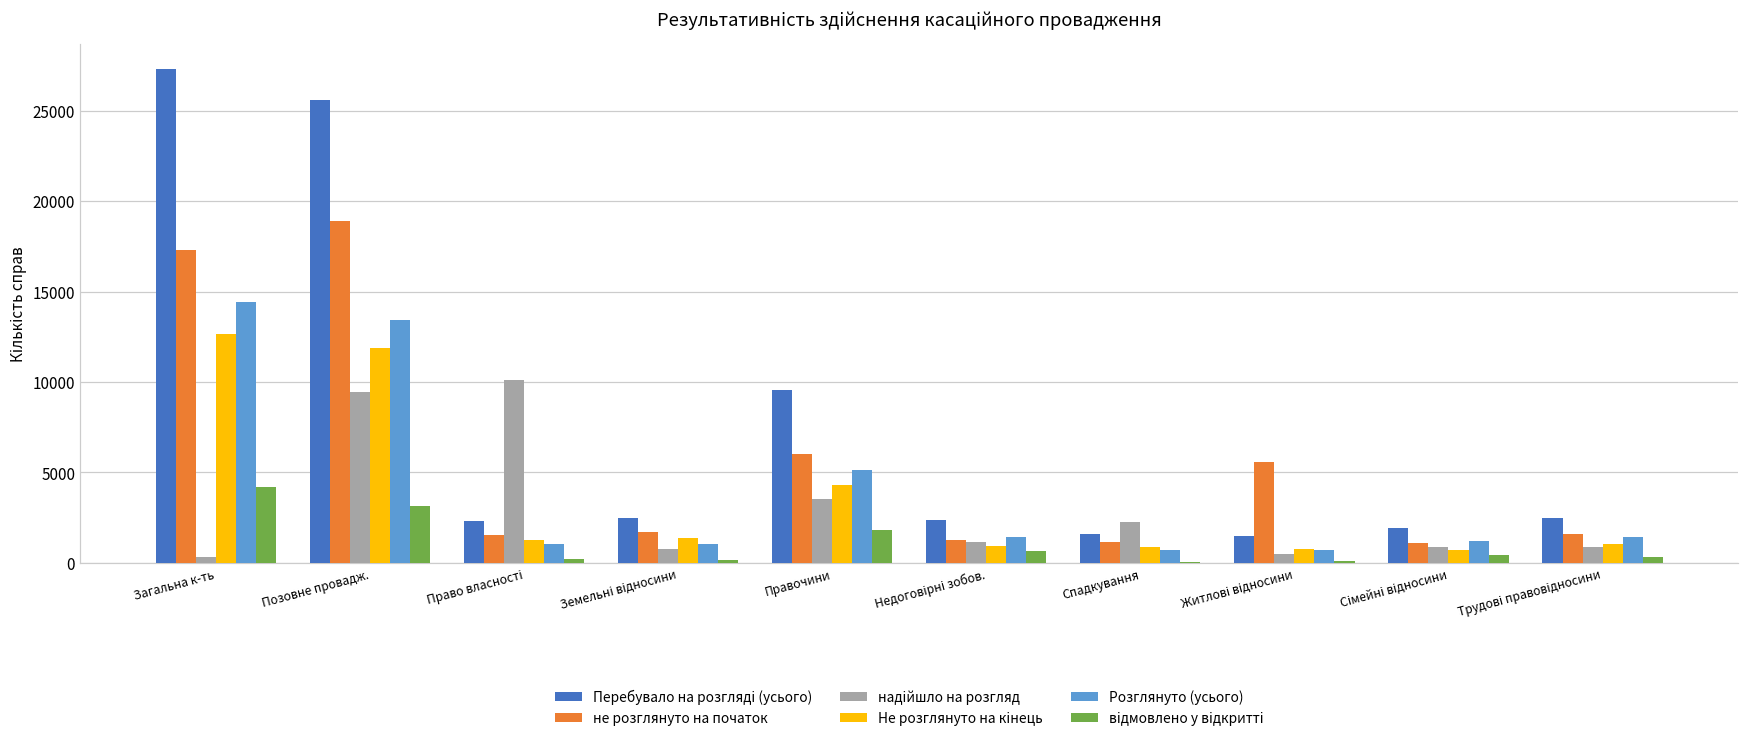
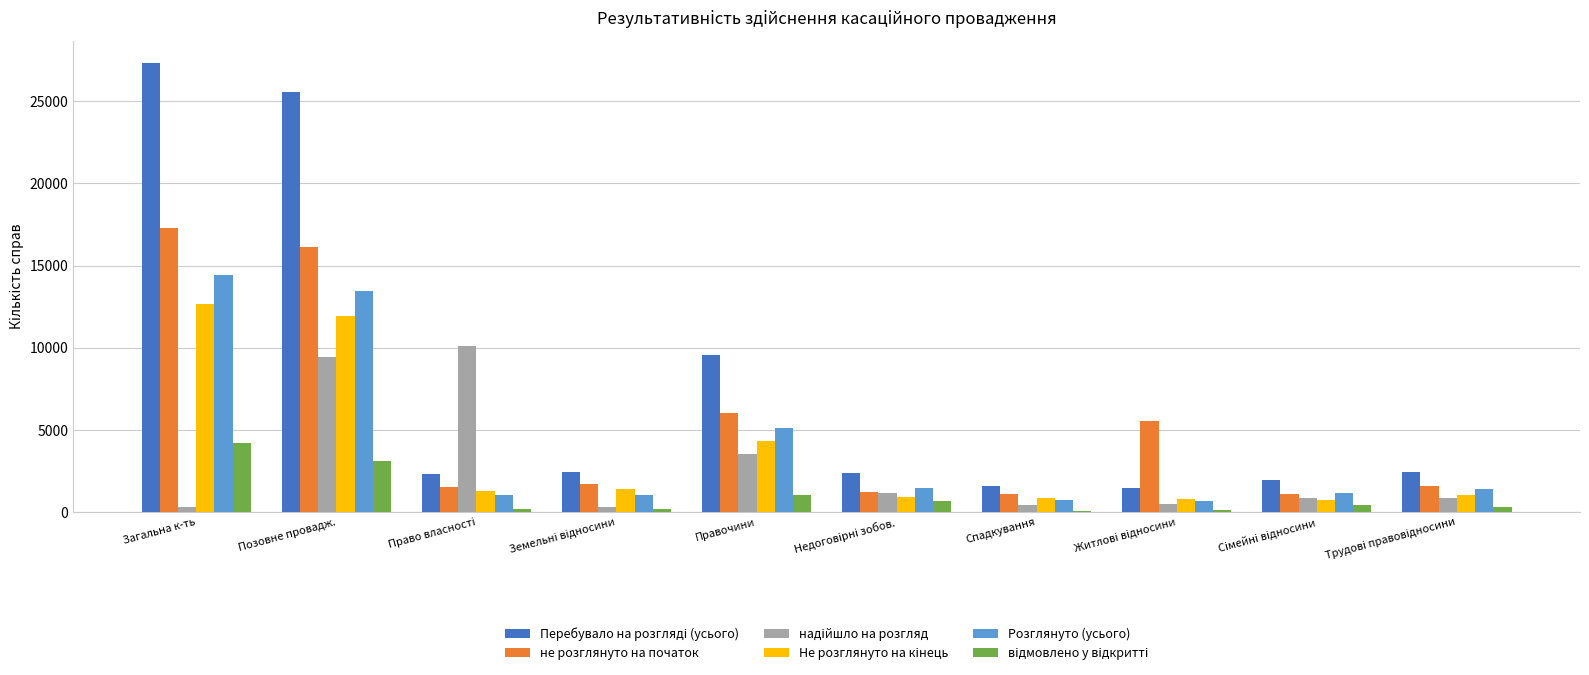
не розглянуто на початок, Позовне провадж.: 18900 -> 16100
надійшло на розгляд, Земельні відносини: 800 -> 300
відмовлено у відкритті, Правочини: 1800 -> 1100
надійшло на розгляд, Спадкування: 2300 -> 500
